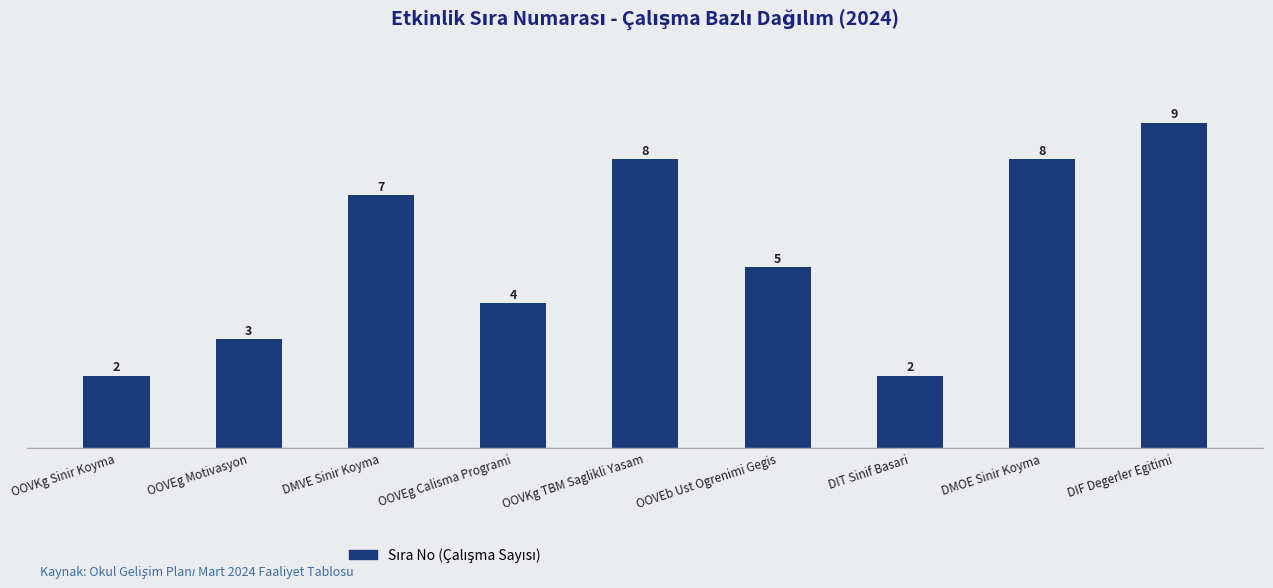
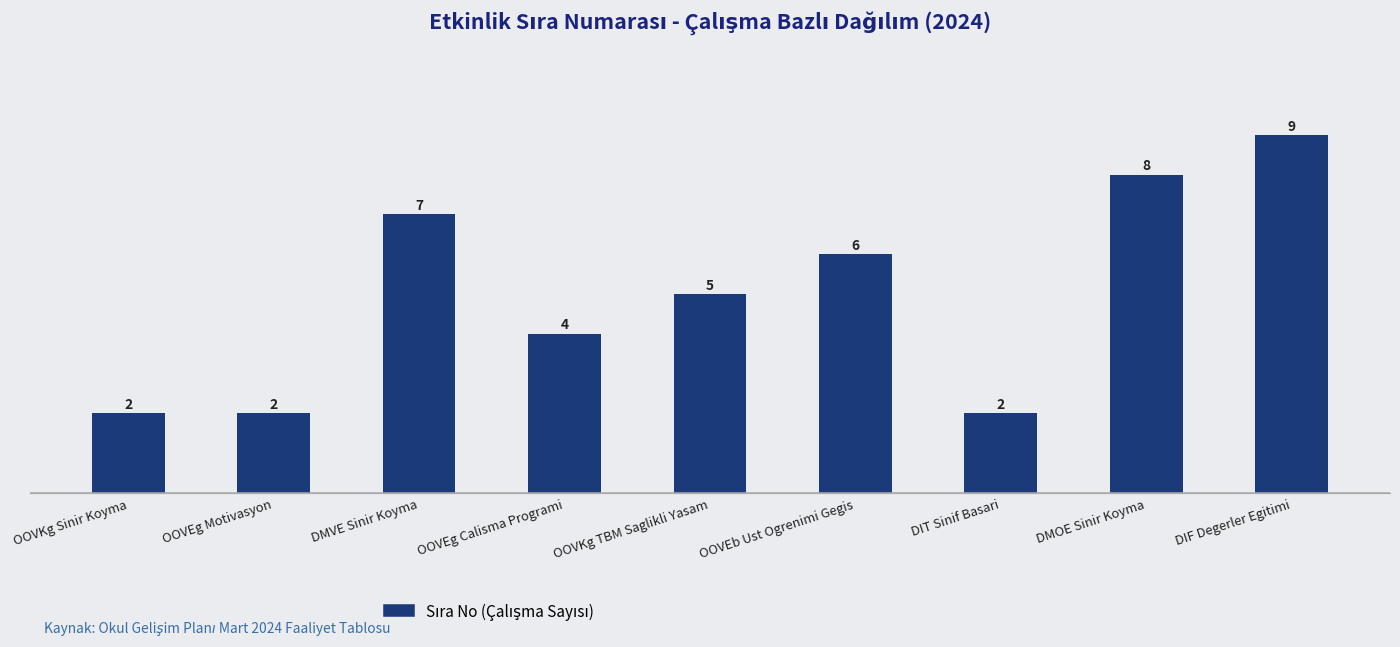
OOVEg Motivasyon: 3 -> 2
OOVKg TBM Saglikli Yasam: 8 -> 5
OOVEb Ust Ogrenimi Gegis: 5 -> 6
